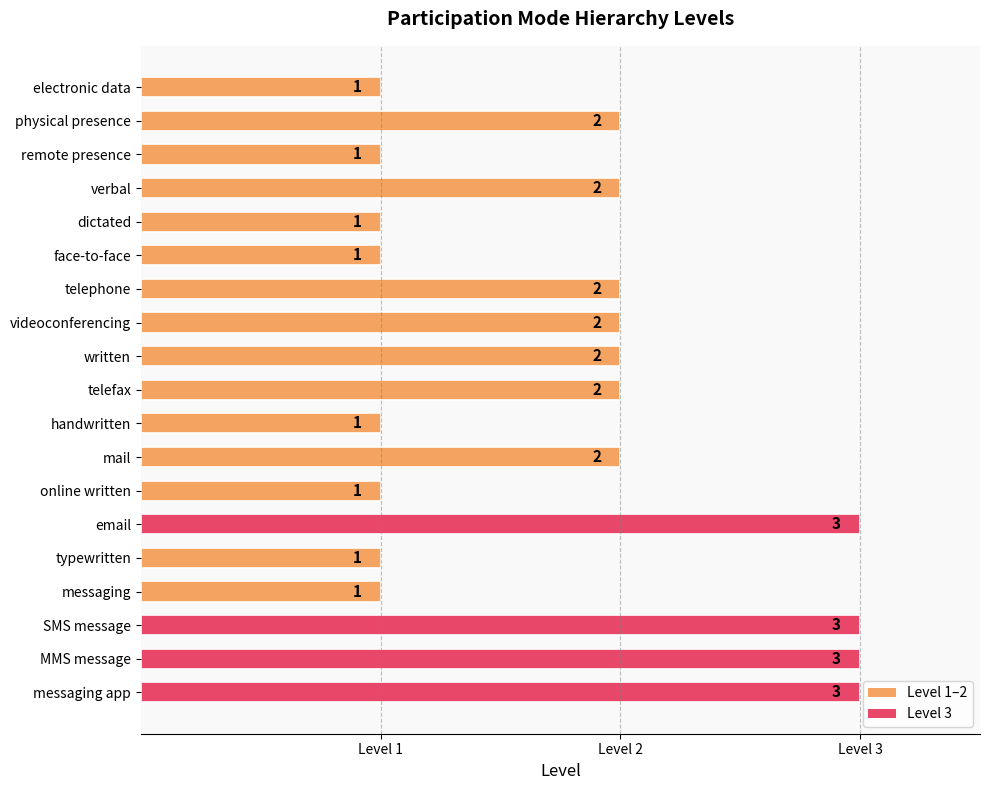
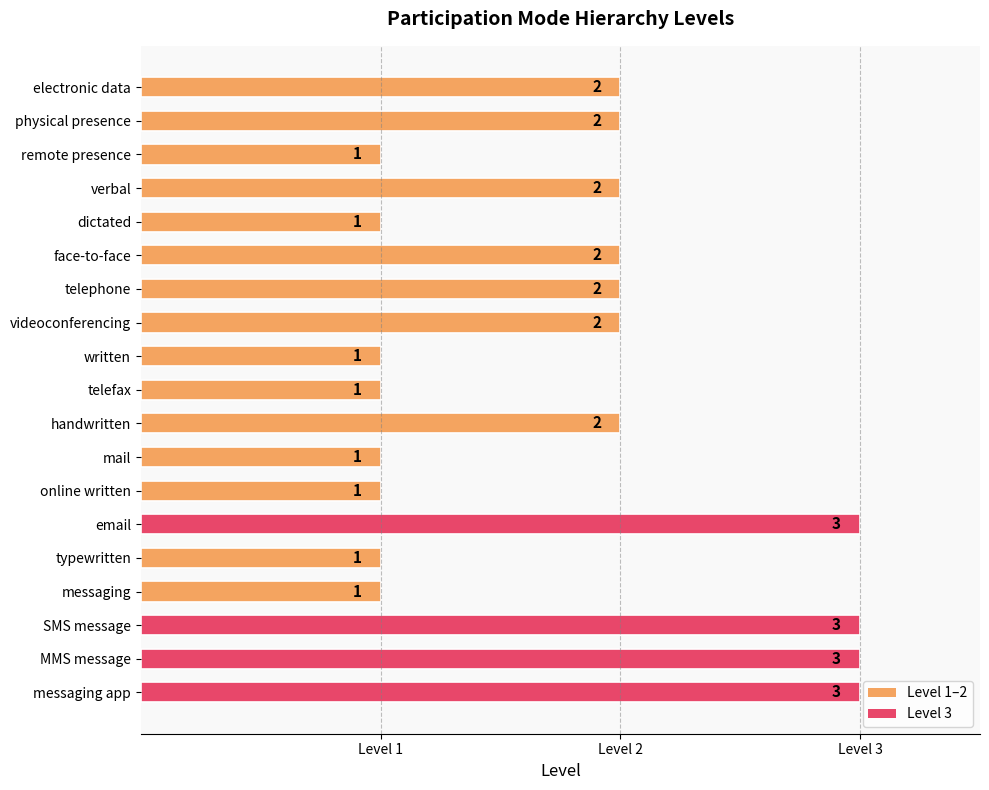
electronic data: 1 -> 2
face-to-face: 1 -> 2
written: 2 -> 1
telefax: 2 -> 1
handwritten: 1 -> 2
mail: 2 -> 1
